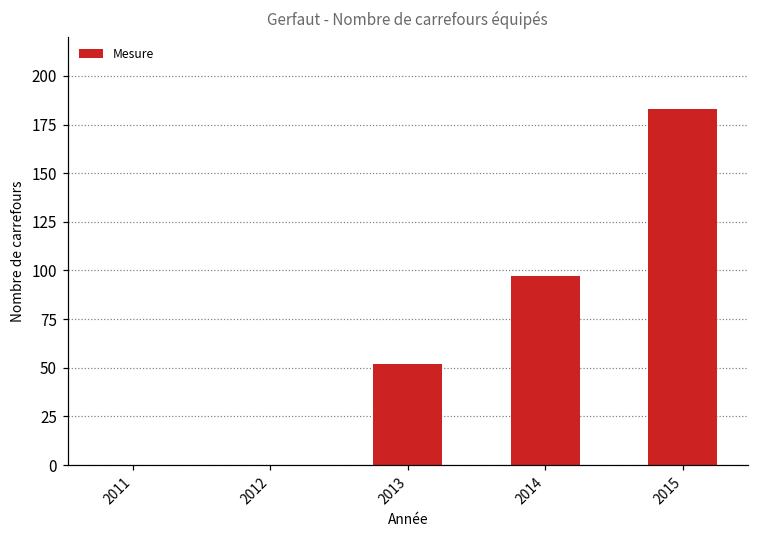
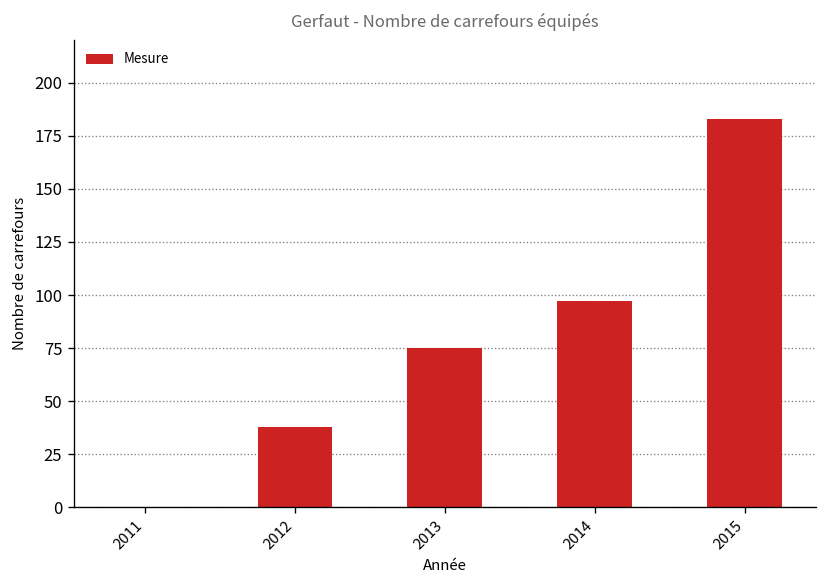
2012: 0 -> 38
2013: 52 -> 75
